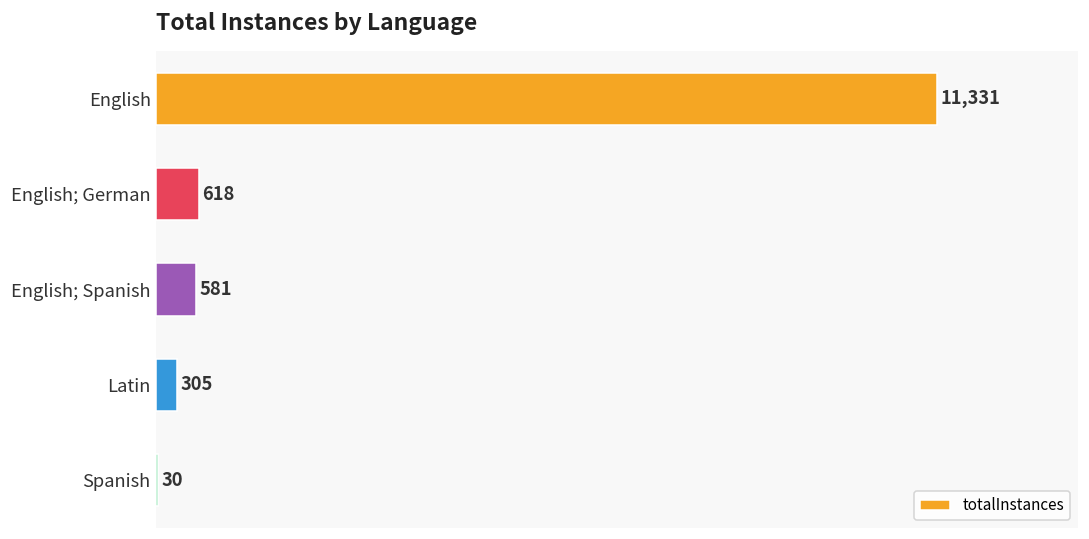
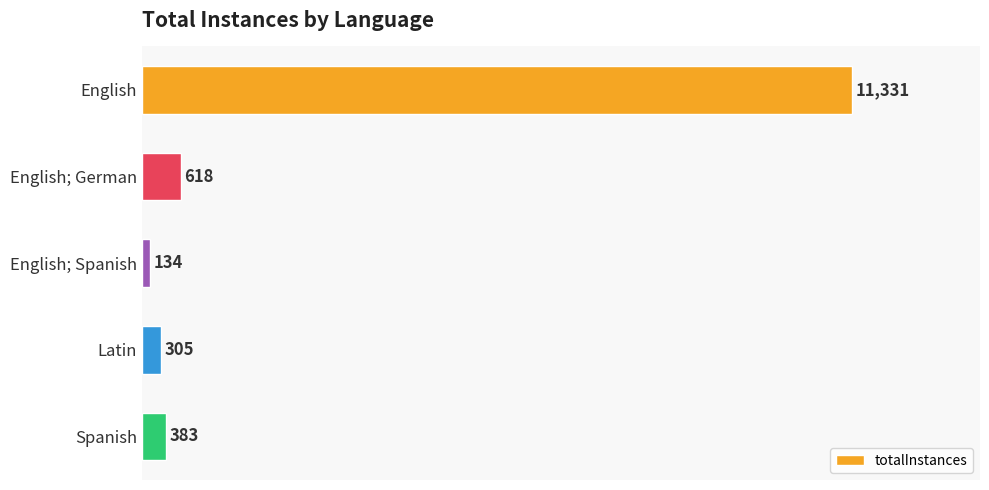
English; Spanish: 581 -> 134
Spanish: 30 -> 383
